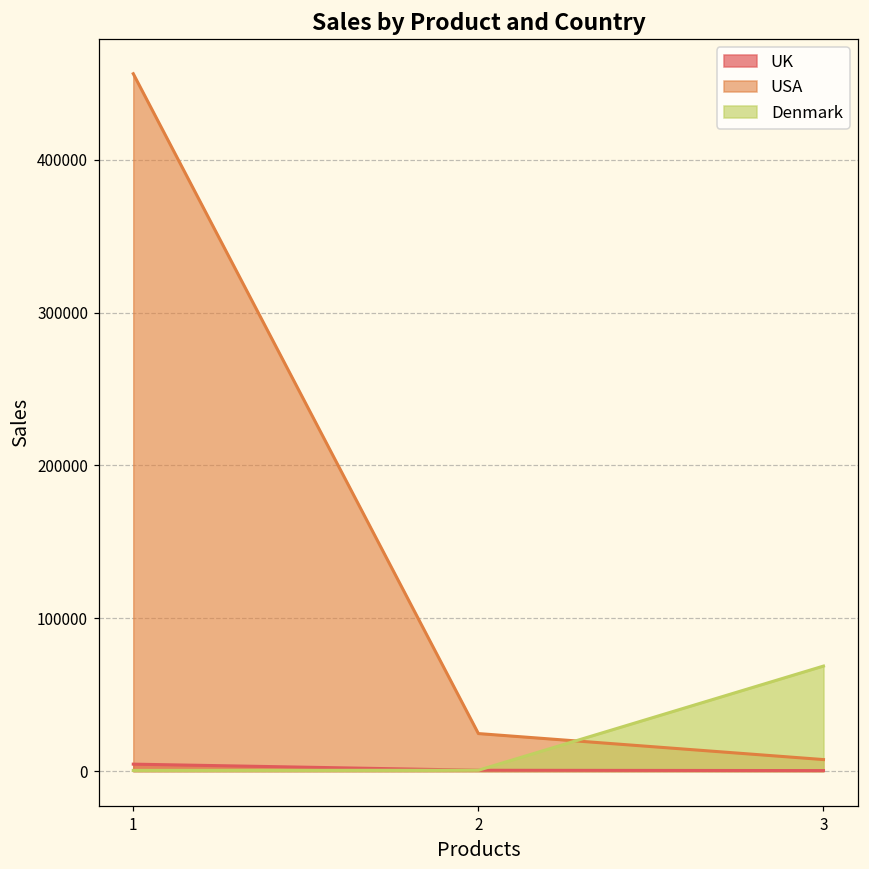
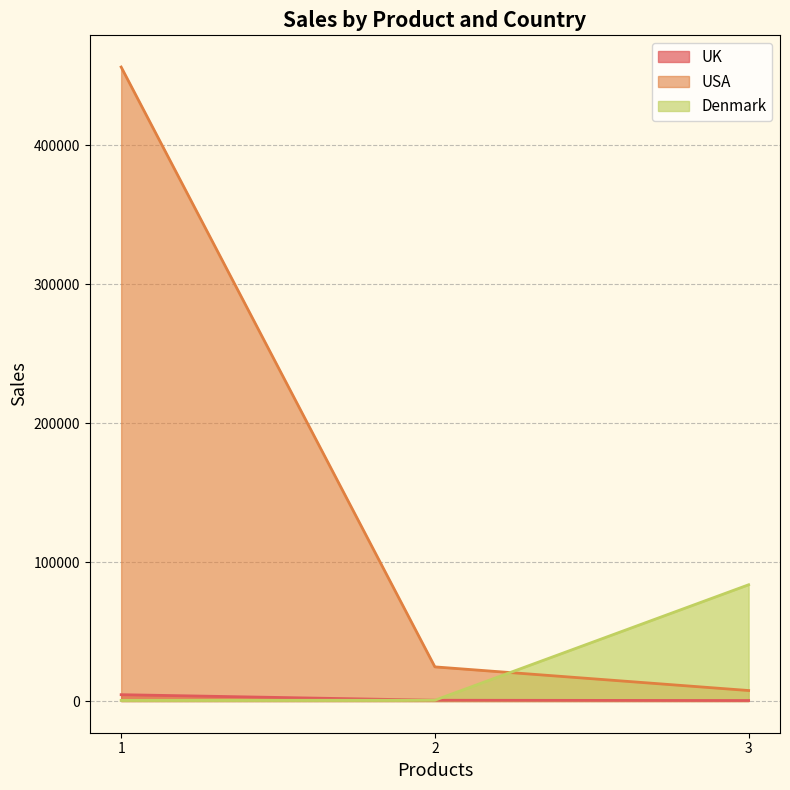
Denmark, 3: 69000 -> 84000
